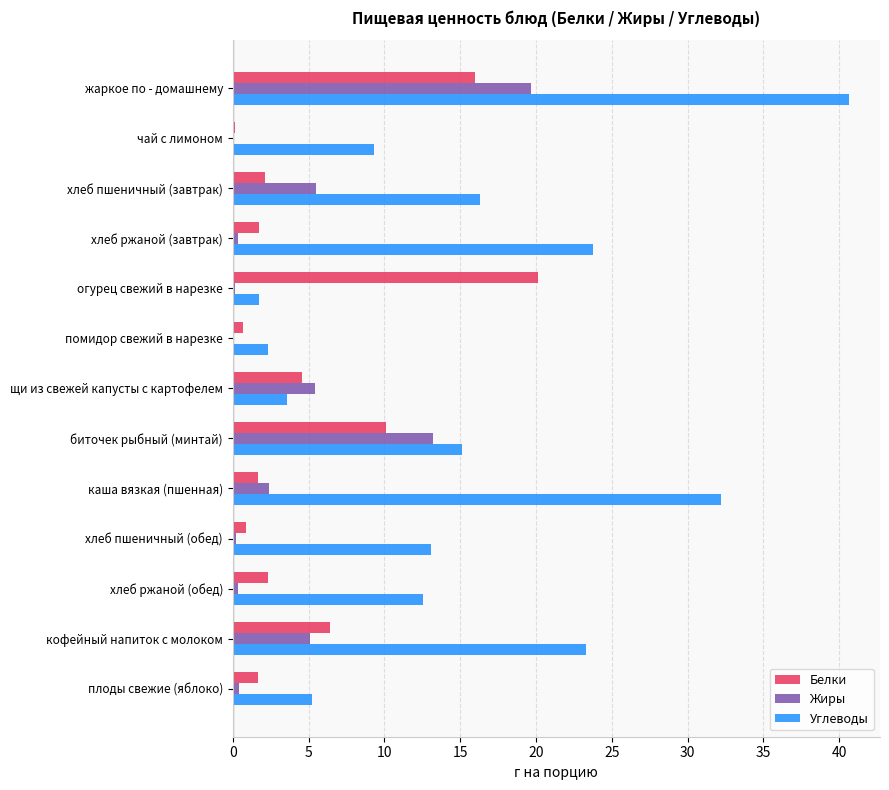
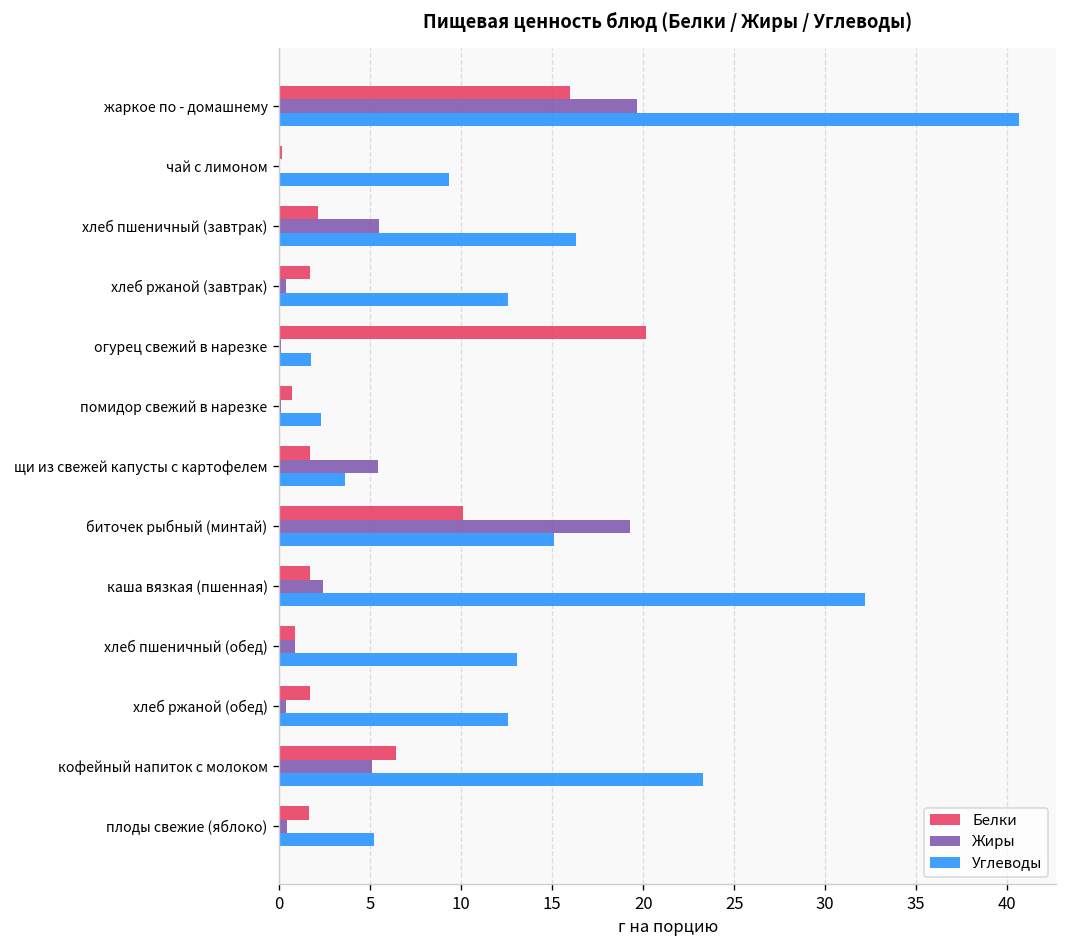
Углеводы, хлеб ржаной (завтрак): 23.8 -> 12.6
Белки, щи из свежей капусты с картофелем: 4.6 -> 1.7
Жиры, биточек рыбный (минтай): 13.2 -> 19.3
Жиры, хлеб пшеничный (обед): 0.2 -> 0.9
Белки, хлеб ржаной (обед): 2.3 -> 1.7
